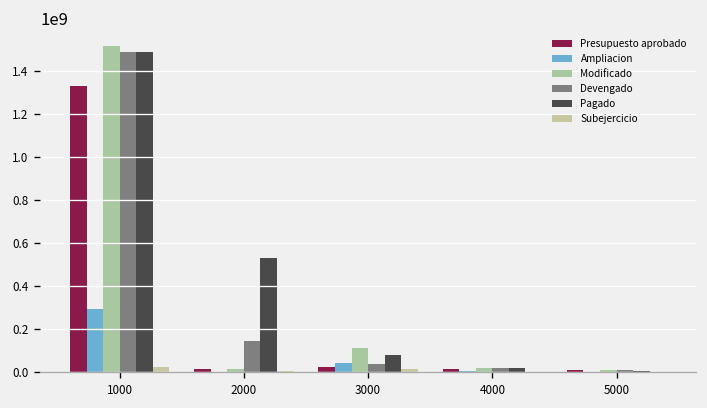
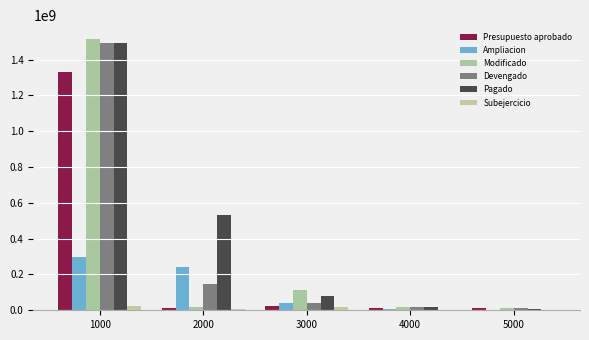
Ampliacion, 2000: 0 -> 240000000
